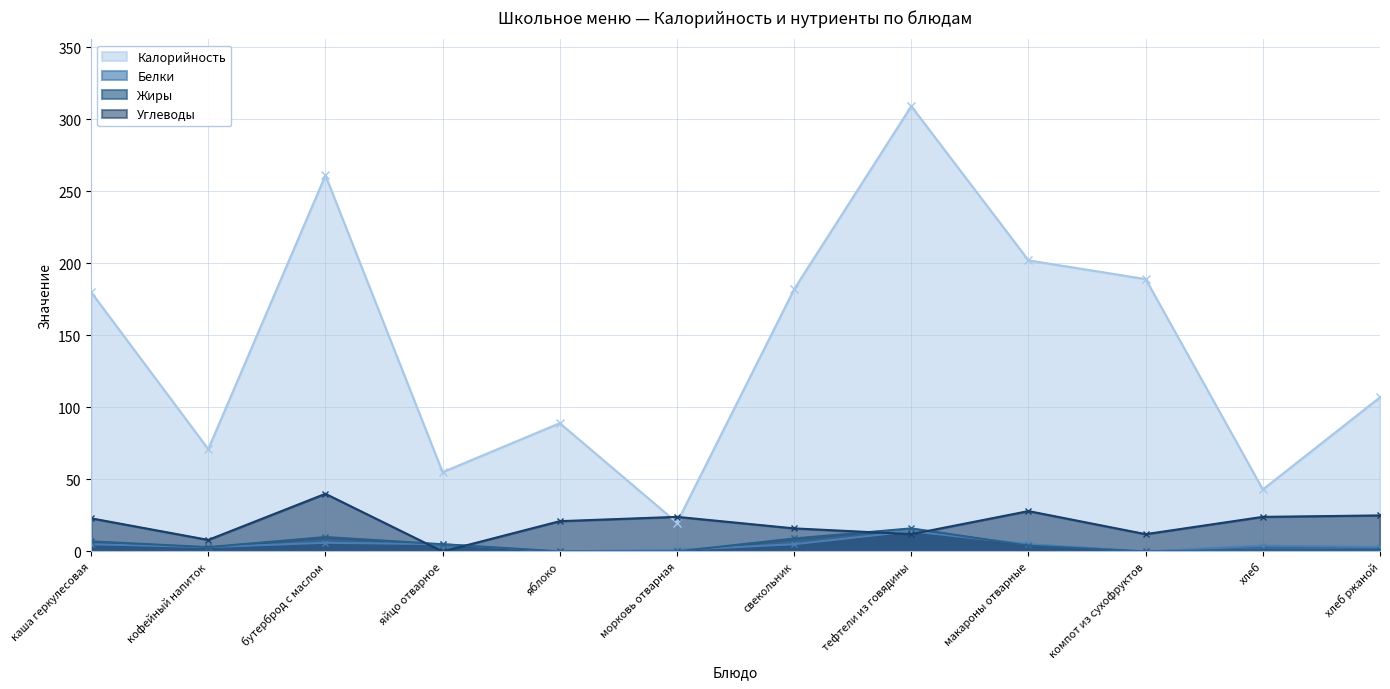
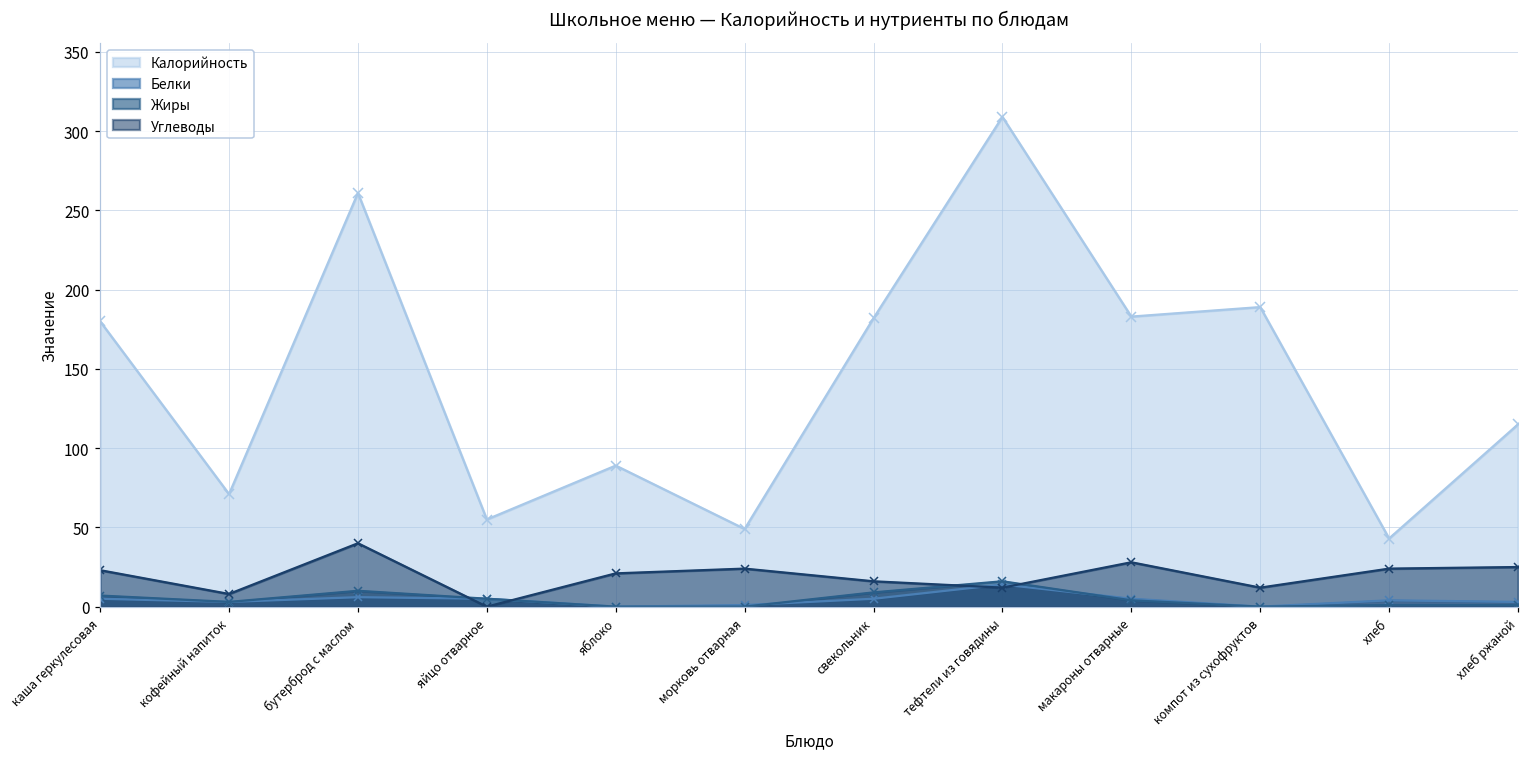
Калорийность, морковь отварная: 20 -> 49
Калорийность, макароны отварные: 202 -> 183
Калорийность, хлеб ржаной: 107 -> 115
